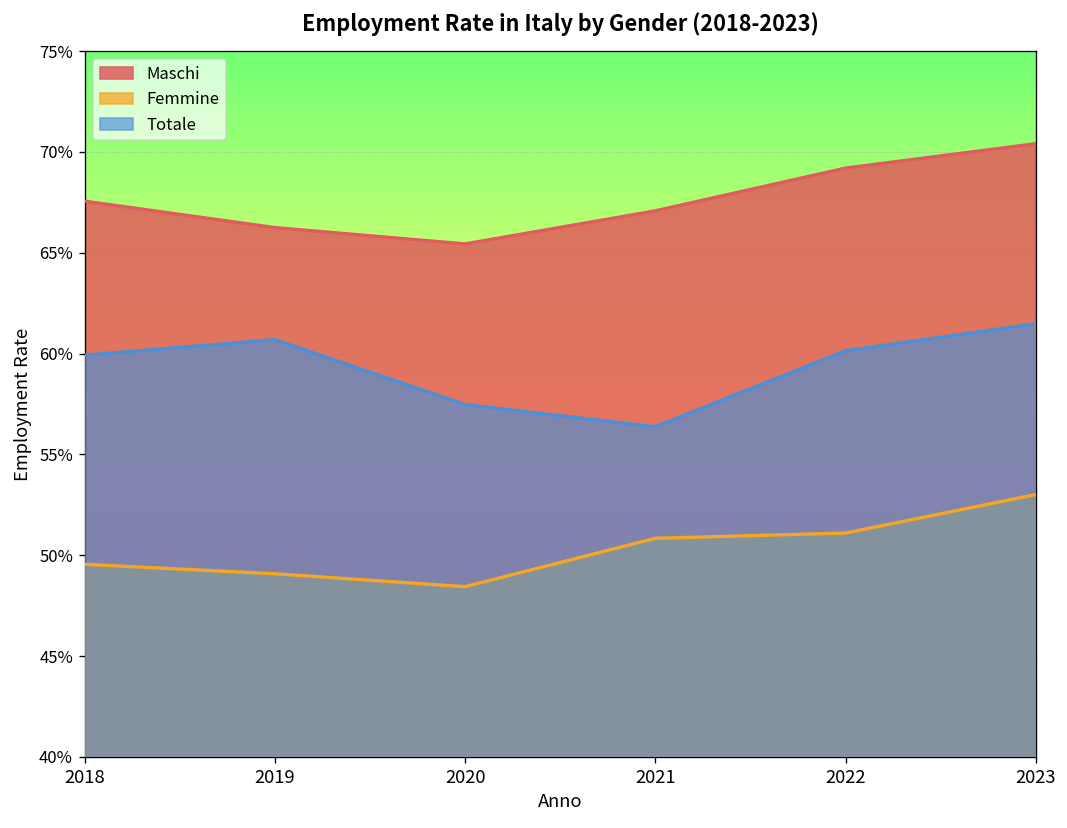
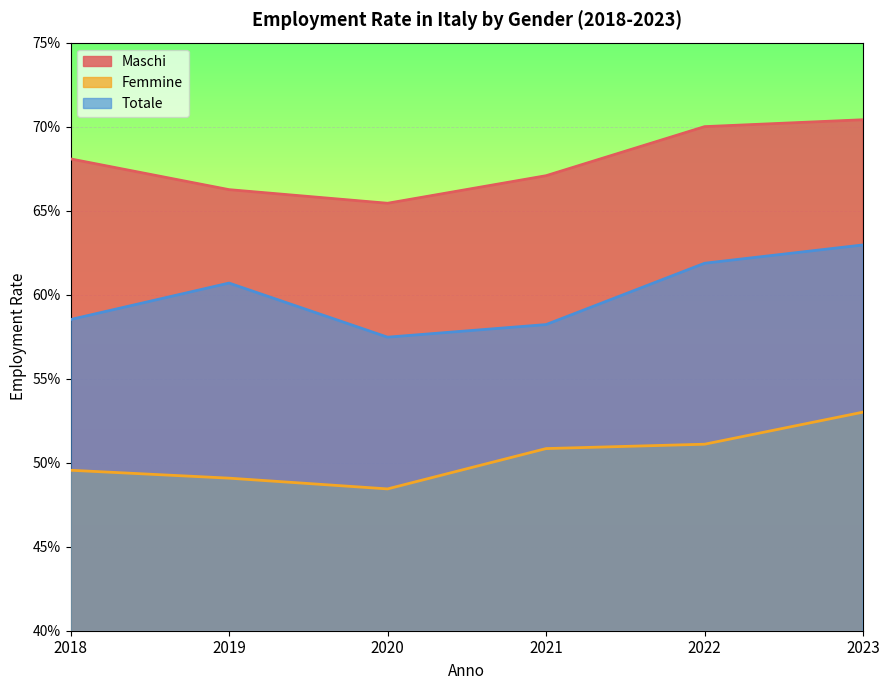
Maschi, 2018: 67.6% -> 68.1%
Totale, 2018: 59.9% -> 58.5%
Totale, 2021: 56.4% -> 58.2%
Maschi, 2022: 69.2% -> 70.0%
Totale, 2022: 60.1% -> 61.9%
Totale, 2023: 61.5% -> 63.0%
